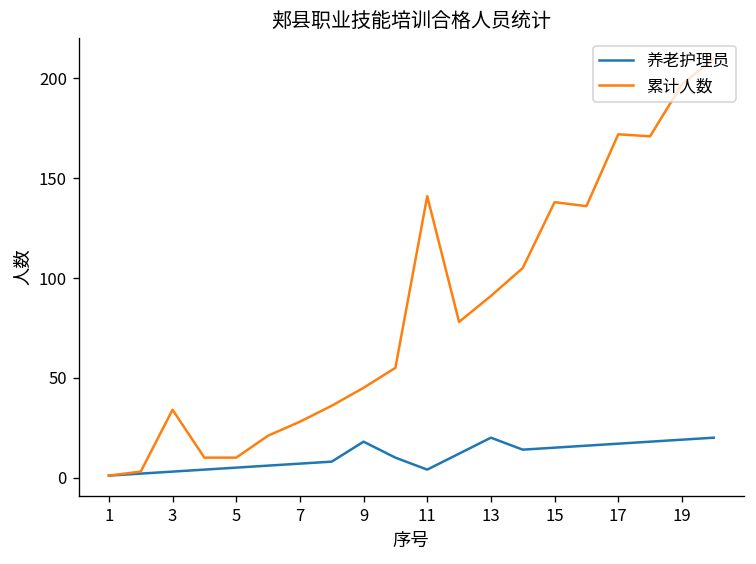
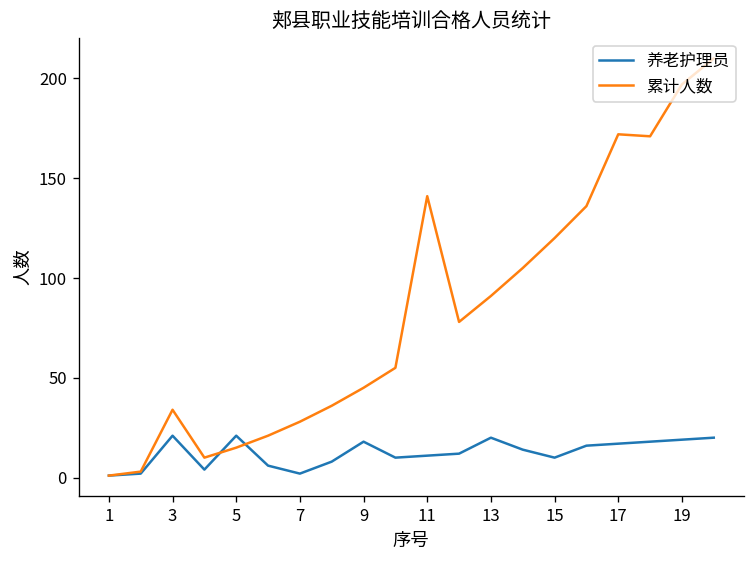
养老护理员, 3: 3 -> 21
养老护理员, 5: 5 -> 21
累计人数, 5: 10 -> 15
养老护理员, 7: 7 -> 2
养老护理员, 11: 4 -> 11
养老护理员, 15: 15 -> 10
累计人数, 15: 138 -> 120
